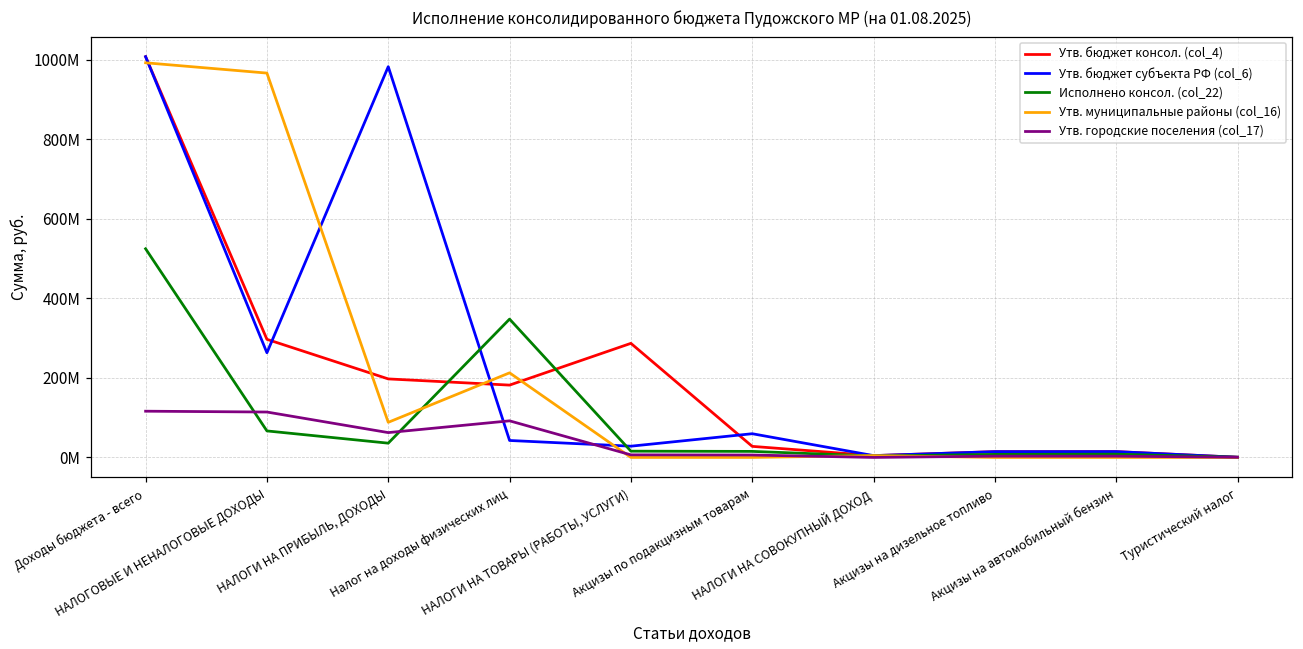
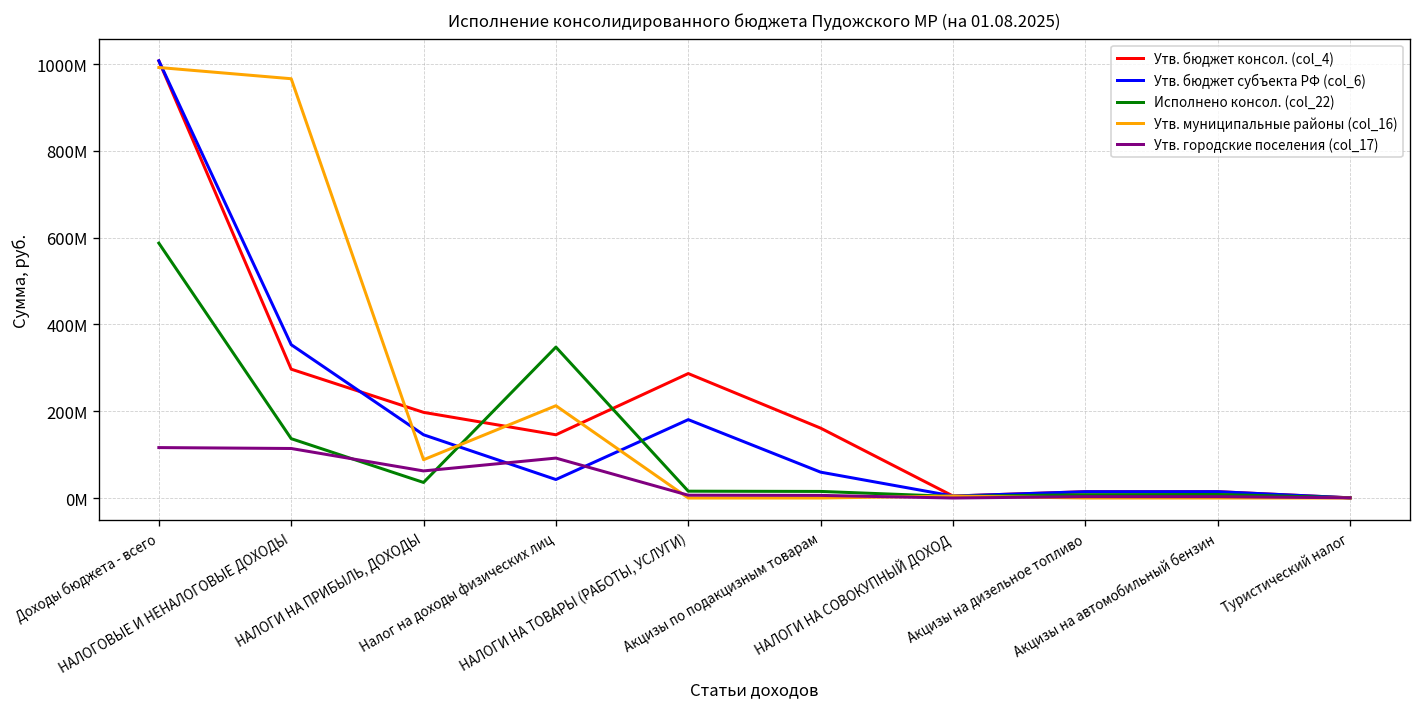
Исполнено консол. (col_22), Доходы бюджета - всего: 520000000 -> 590000000
Утв. бюджет субъекта РФ (col_6), НАЛОГОВЫЕ И НЕНАЛОГОВЫЕ ДОХОДЫ: 260000000 -> 350000000
Исполнено консол. (col_22), НАЛОГОВЫЕ И НЕНАЛОГОВЫЕ ДОХОДЫ: 70000000 -> 140000000
Утв. бюджет субъекта РФ (col_6), НАЛОГИ НА ПРИБЫЛЬ, ДОХОДЫ: 980000000 -> 150000000
Утв. бюджет консол. (col_4), Налог на доходы физических лиц: 180000000 -> 150000000
Утв. бюджет субъекта РФ (col_6), НАЛОГИ НА ТОВАРЫ (РАБОТЫ, УСЛУГИ): 30000000 -> 180000000
Утв. бюджет консол. (col_4), Акцизы по подакцизным товарам: 30000000 -> 160000000
